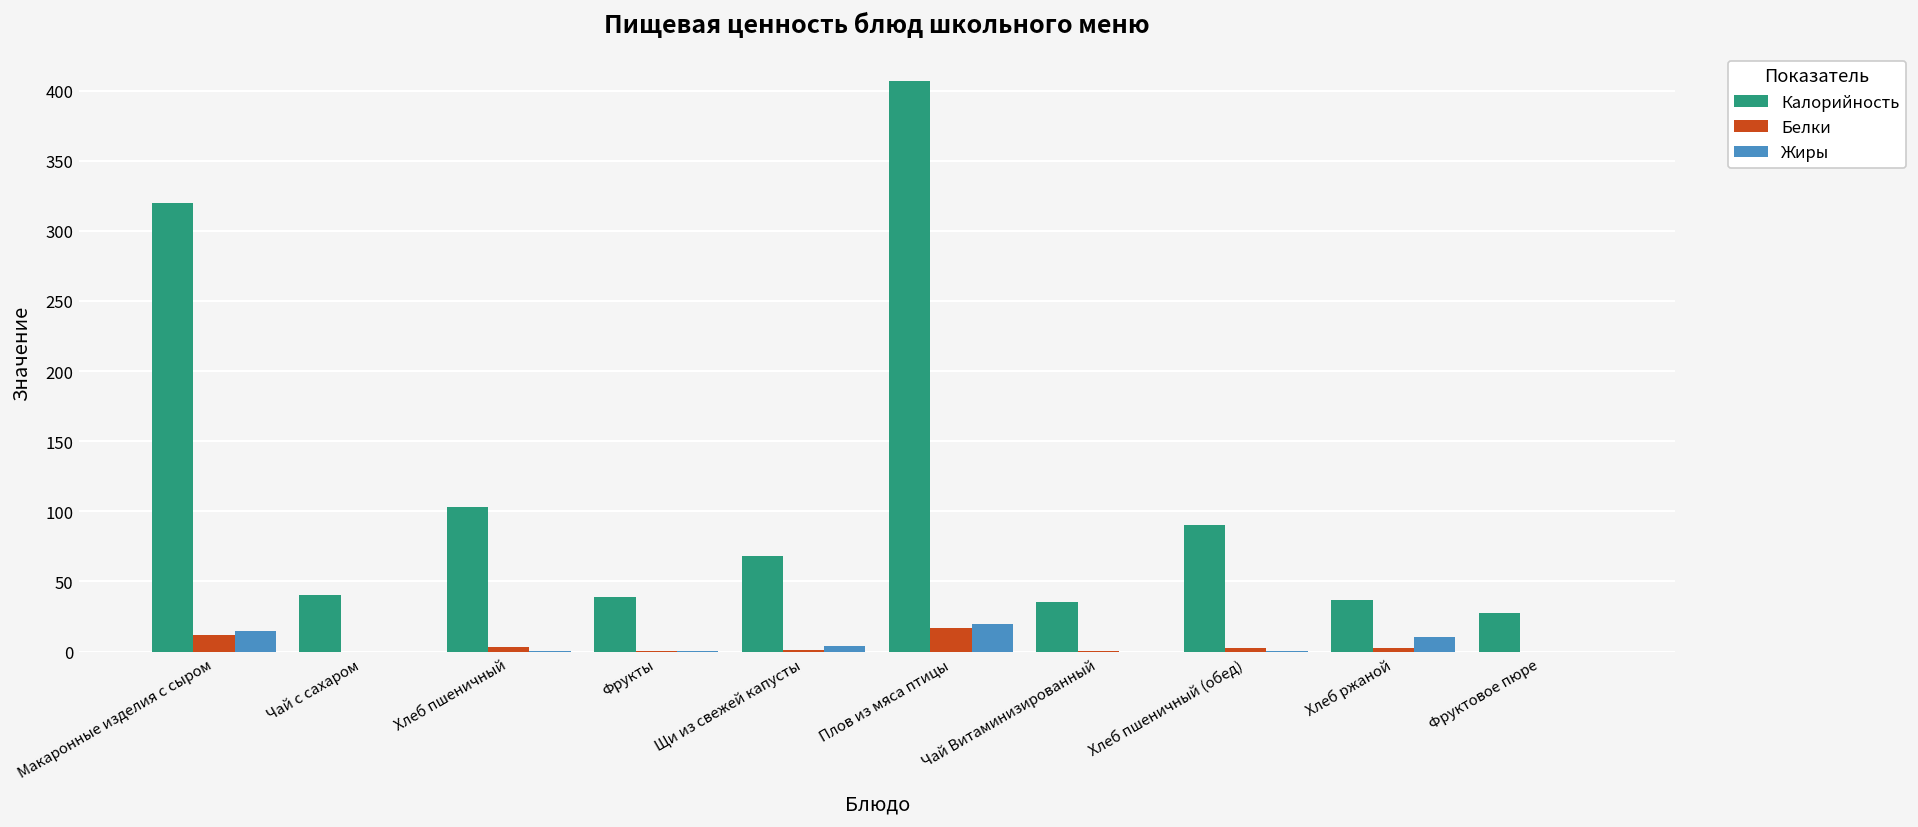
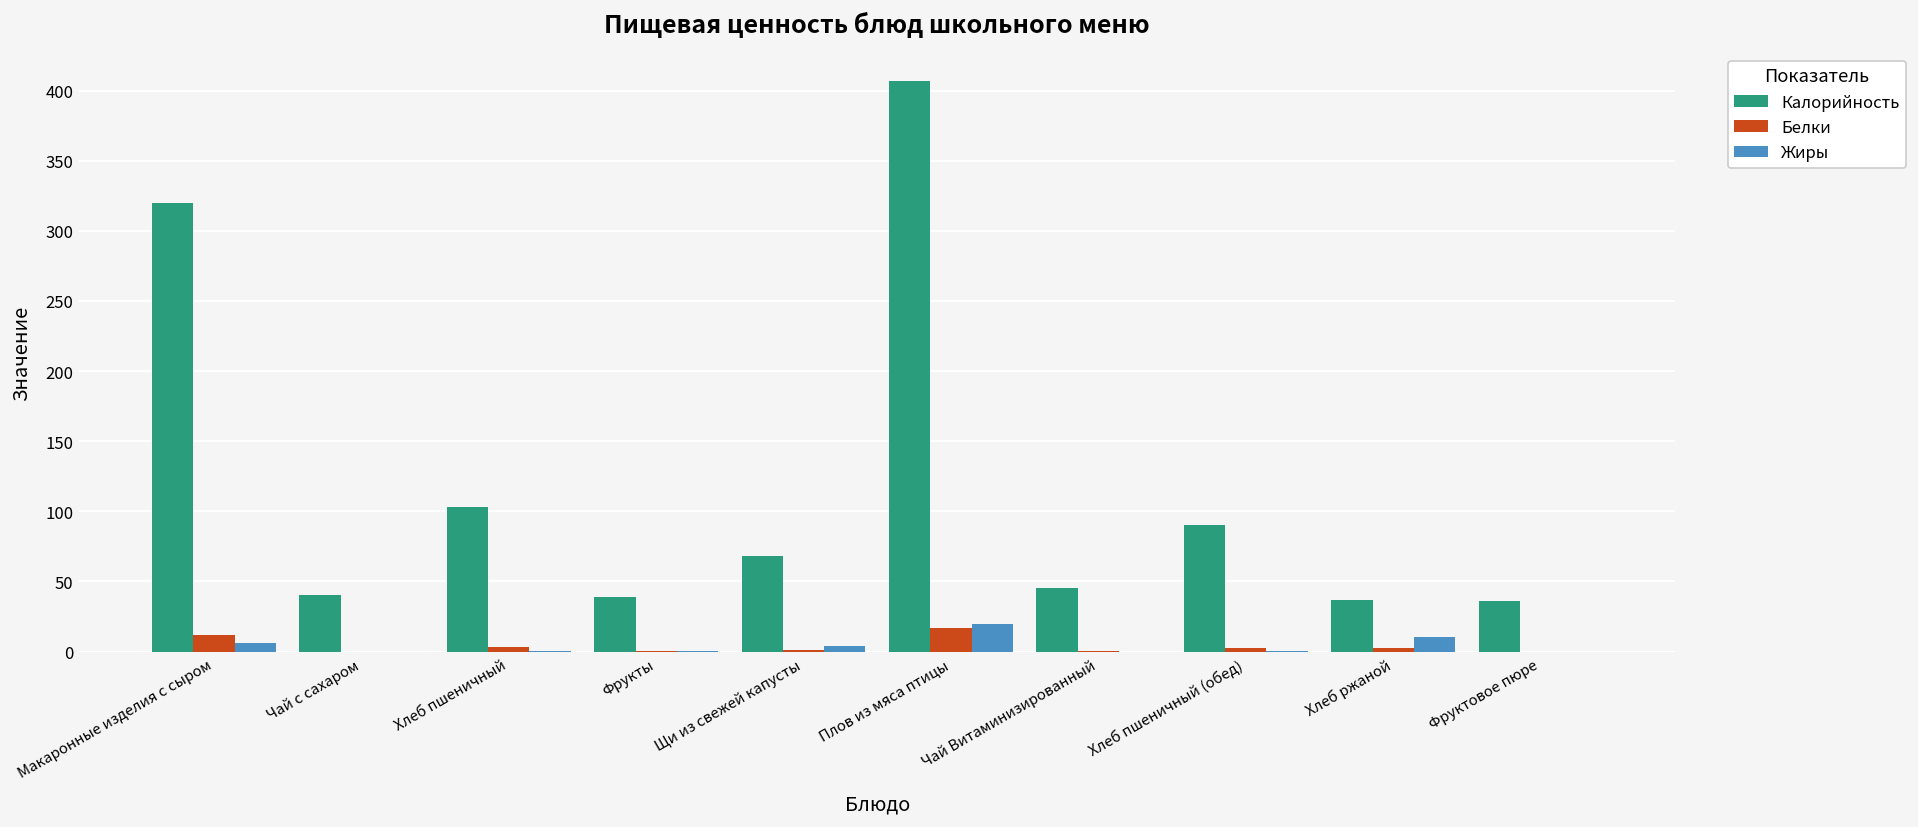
Жиры, Макаронные изделия с сыром: 15 -> 6
Калорийность, Чай Витаминизированный: 35 -> 45
Калорийность, Фруктовое пюре: 27 -> 36
